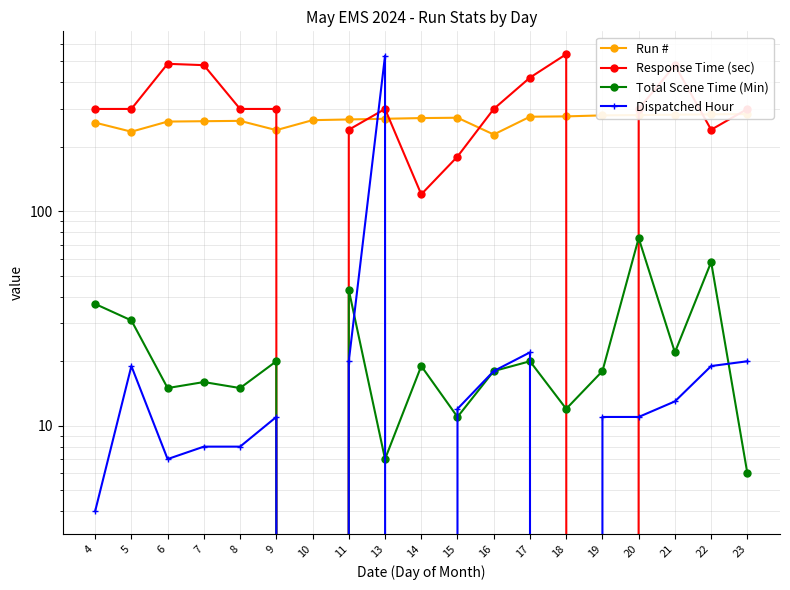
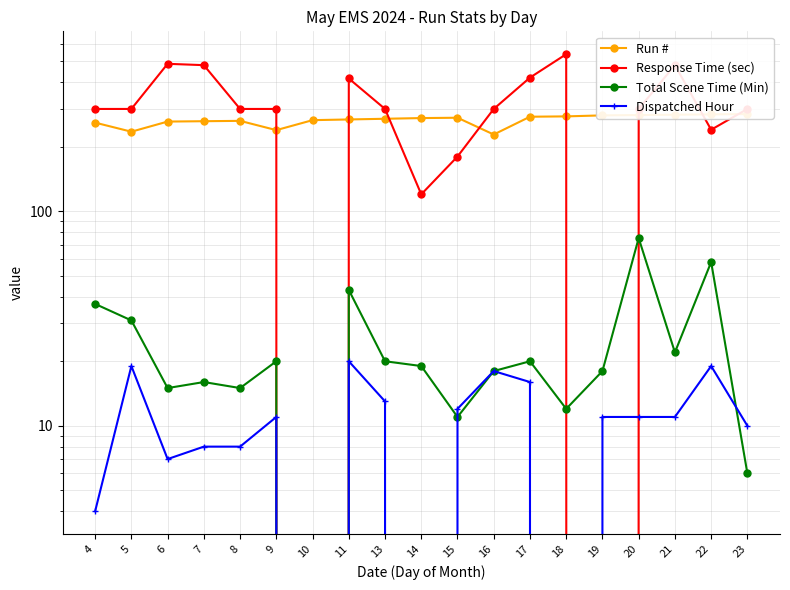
Response Time (sec), 11: 240 -> 420
Total Scene Time (Min), 13: 7 -> 20
Dispatched Hour, 13: 530 -> 13
Dispatched Hour, 17: 22 -> 16
Dispatched Hour, 21: 13 -> 11
Dispatched Hour, 23: 20 -> 10
